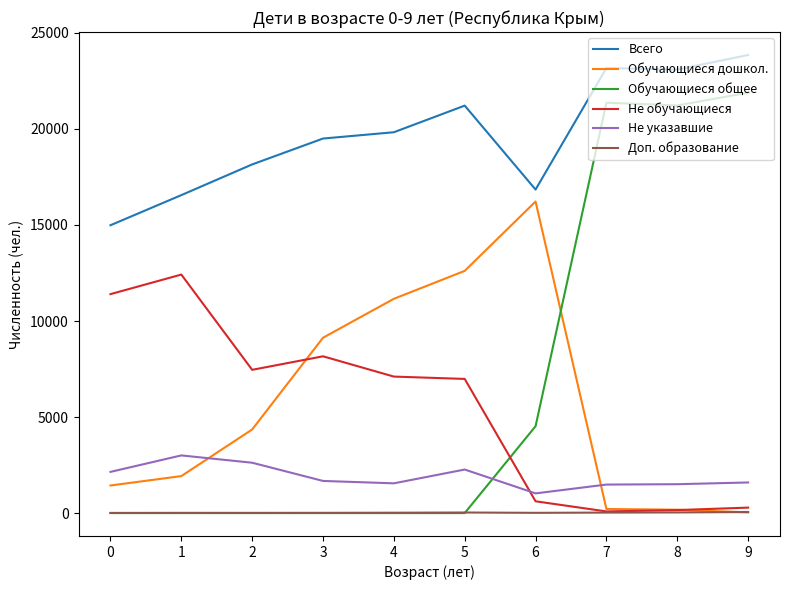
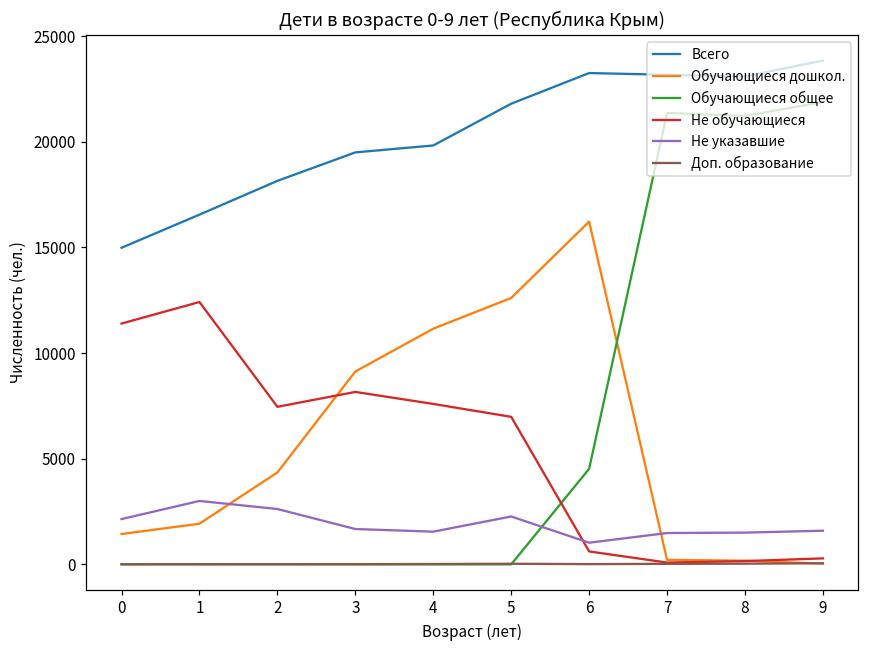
Не обучающиеся, 4: 7100 -> 7600
Всего, 5: 21200 -> 21800
Всего, 6: 16800 -> 23300
